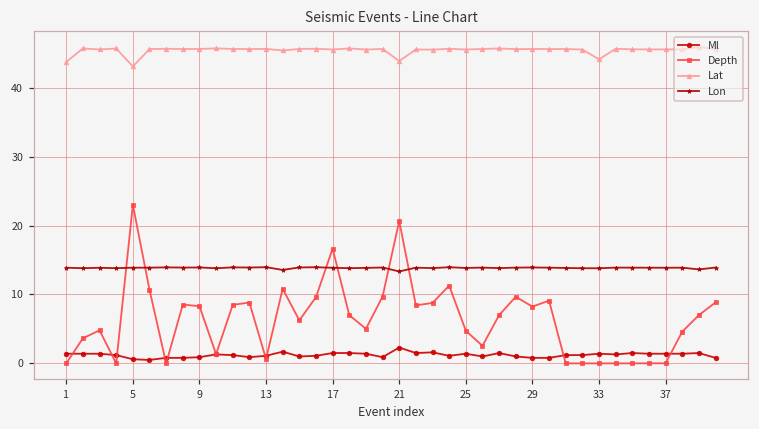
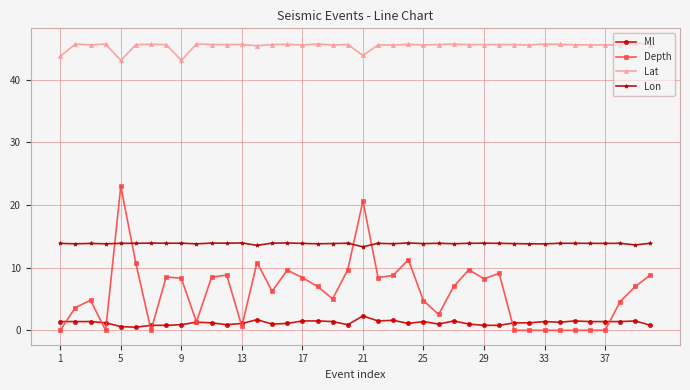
Lat, 9: 46 -> 43
Depth, 17: 17 -> 8
Lat, 33: 44 -> 46
